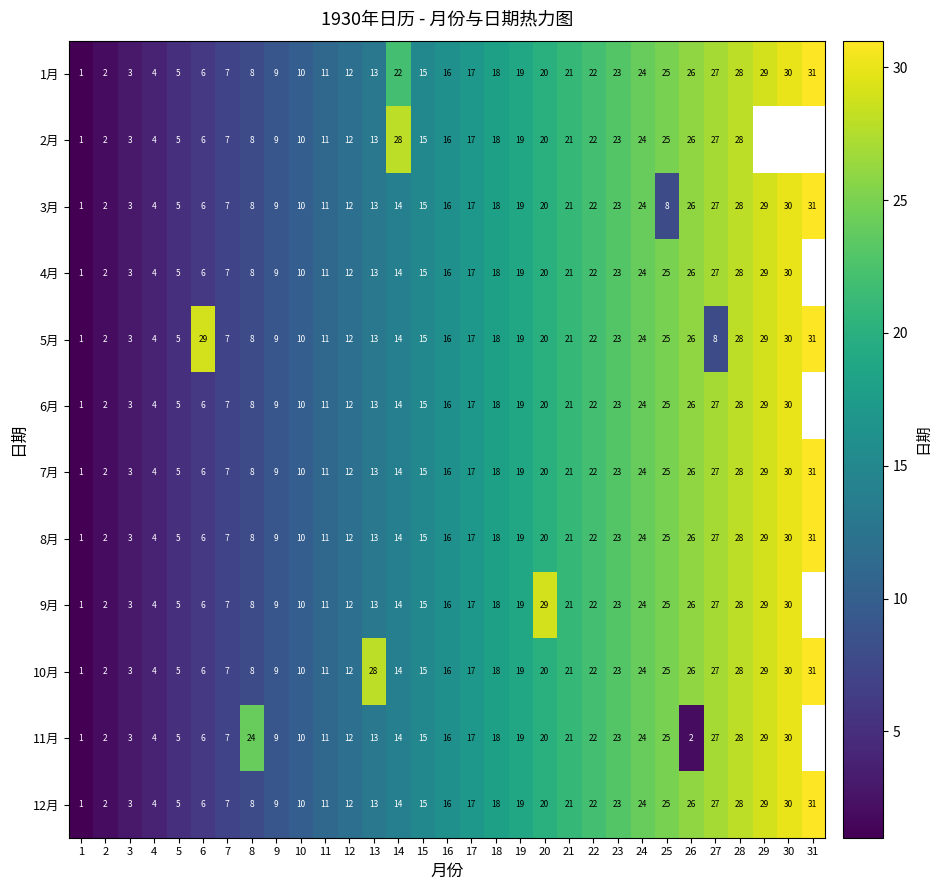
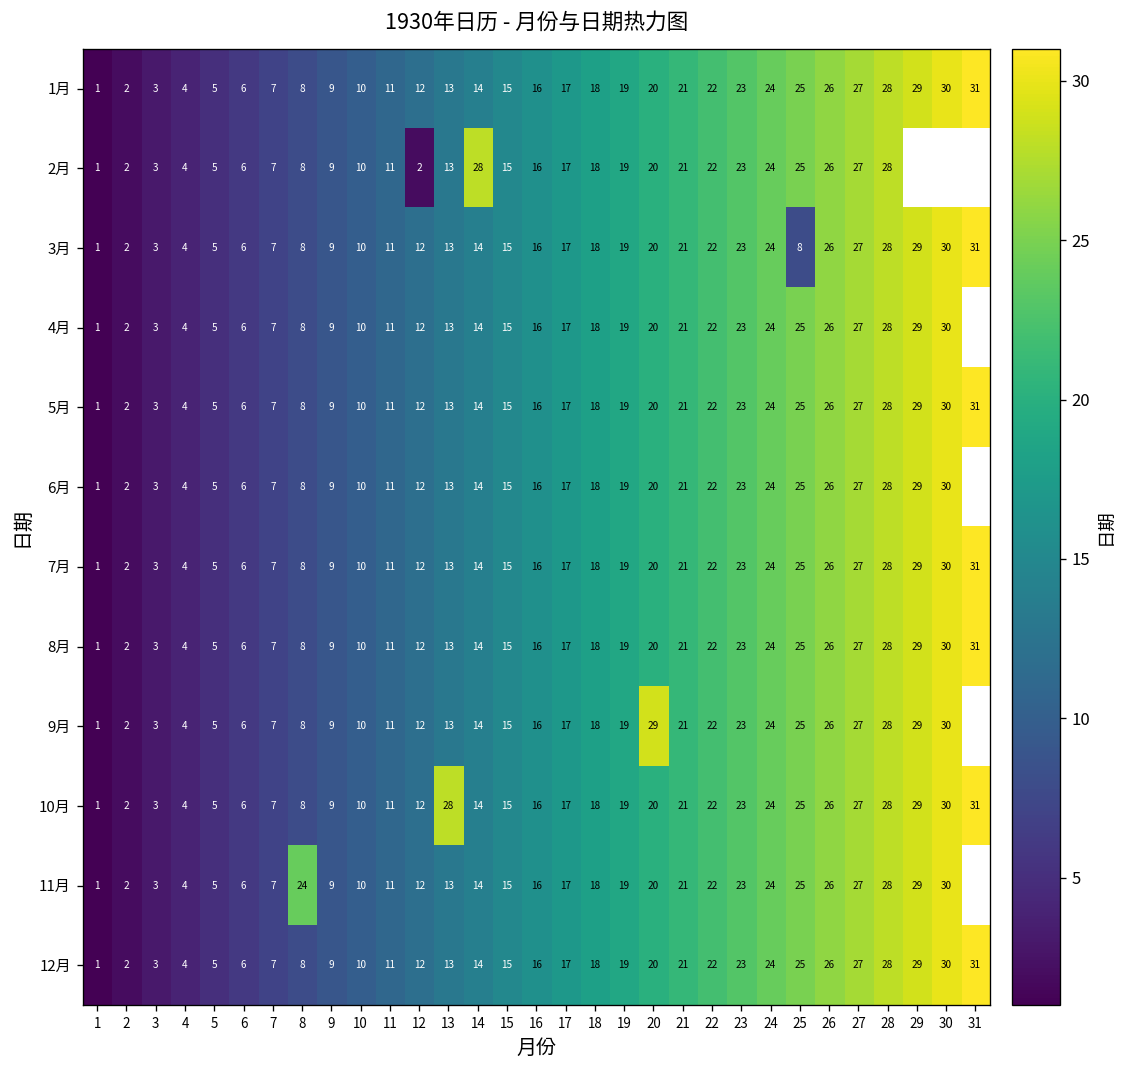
1月, 14: 22 -> 14
2月, 12: 12 -> 2
5月, 6: 29 -> 6
5月, 27: 8 -> 27
11月, 26: 2 -> 26
